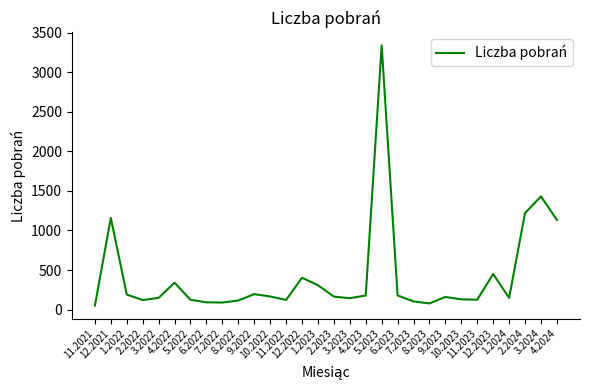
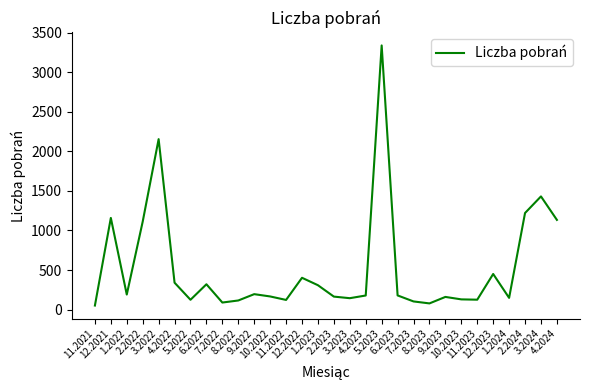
2.2022: 100 -> 1100
3.2022: 100 -> 2200
6.2022: 100 -> 300
